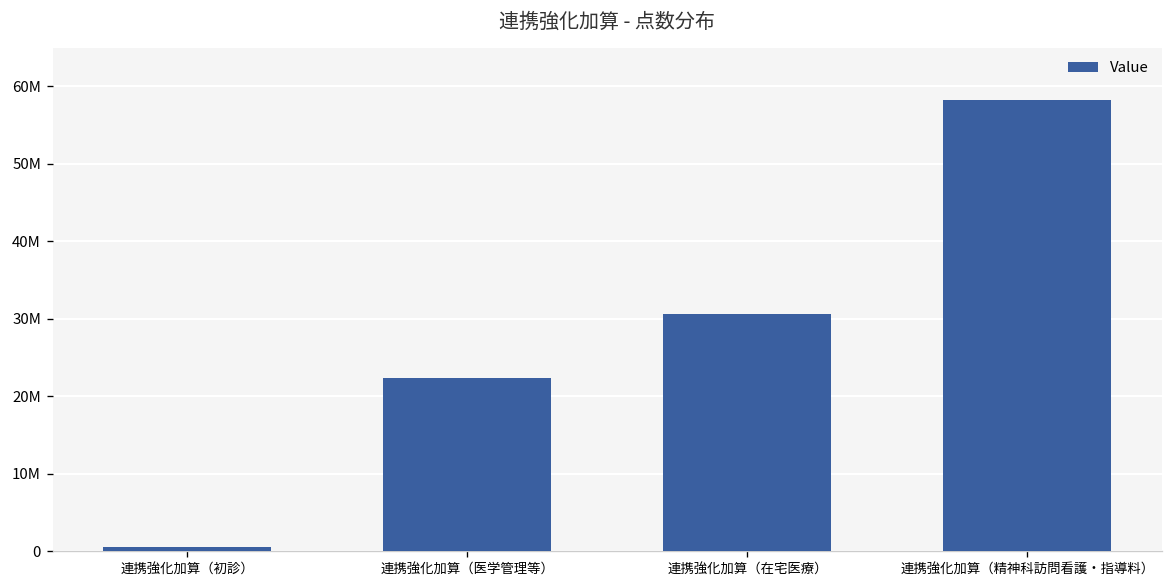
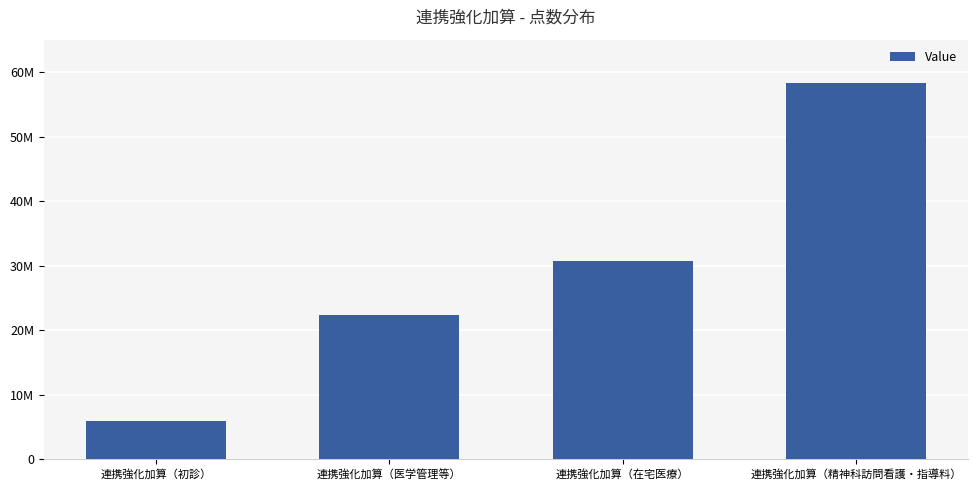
連携強化加算（初診）: 1000000 -> 6000000
